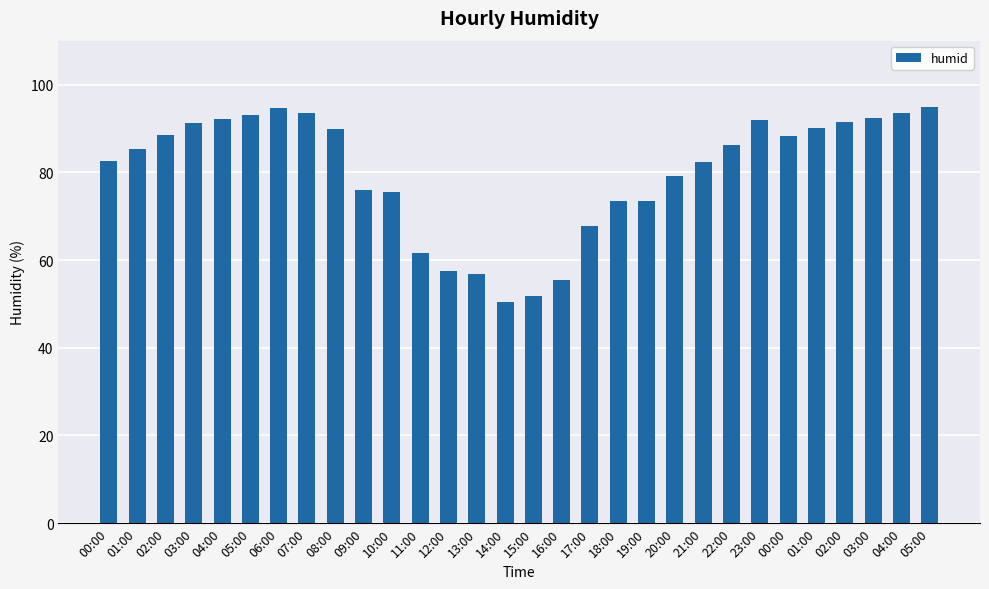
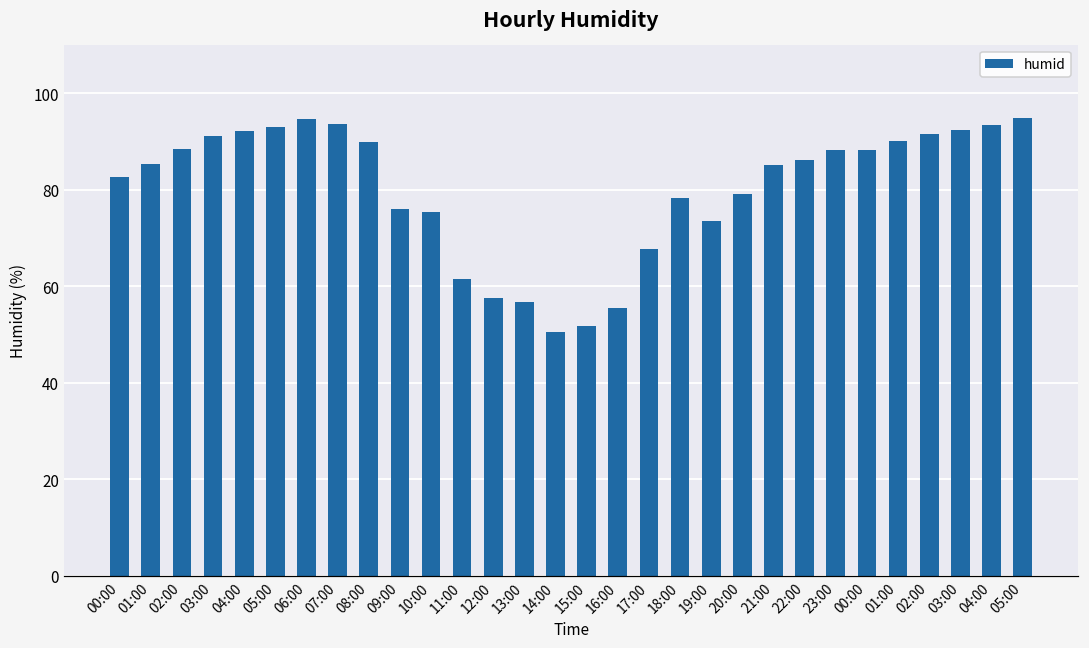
18:00: 73 -> 78
21:00: 82 -> 85
23:00: 92 -> 88
